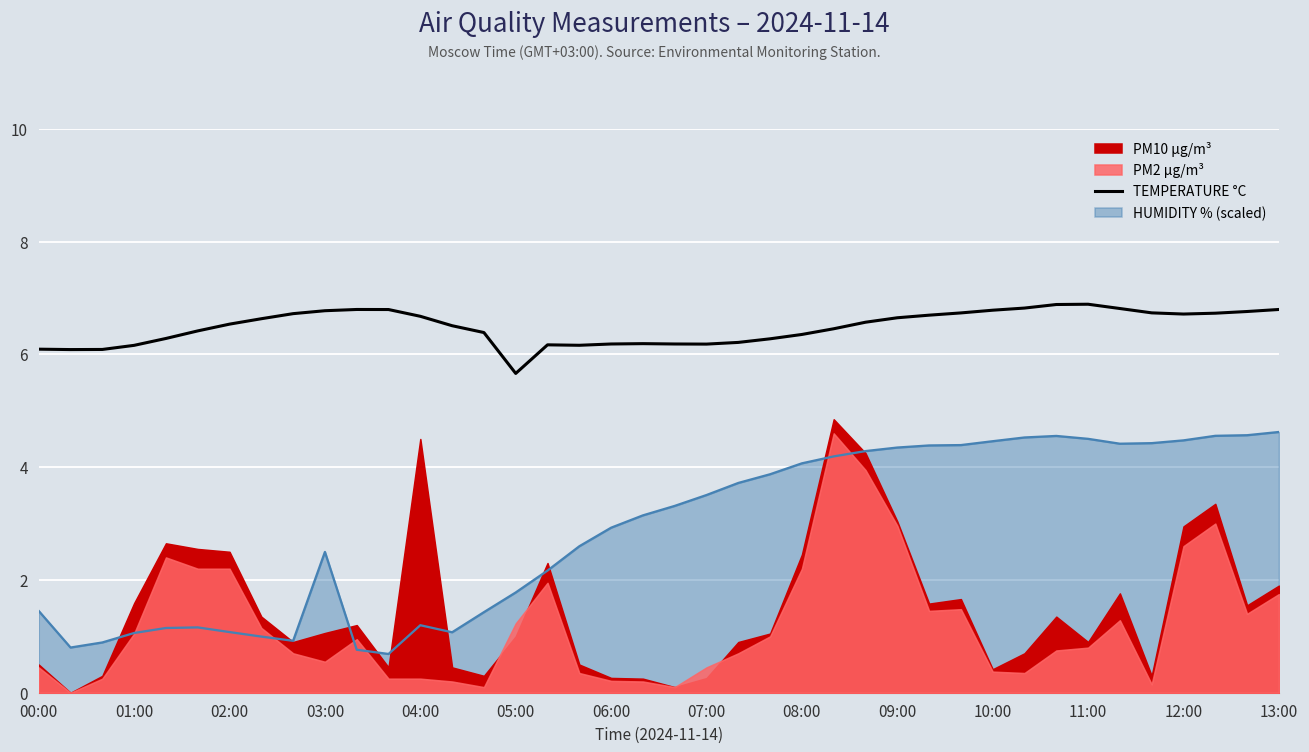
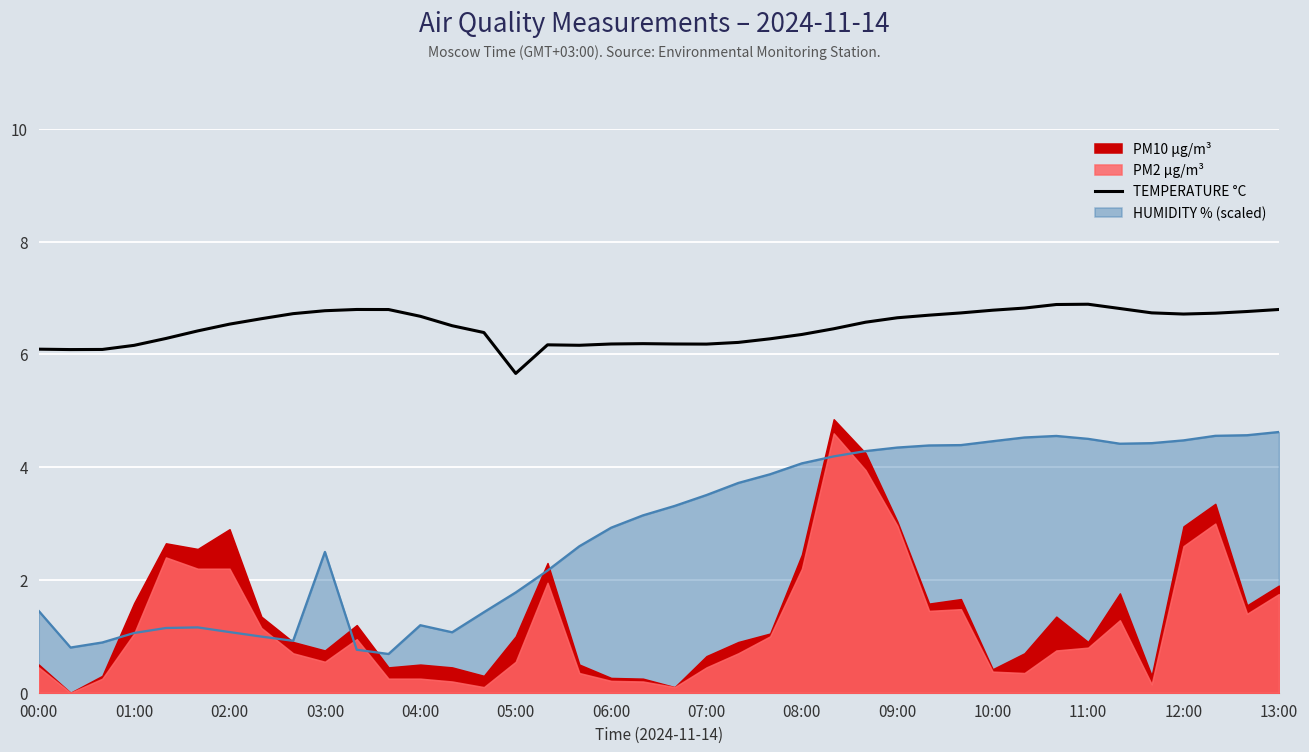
PM10 µg/m³, 02:00: 2.5 -> 2.9
PM10 µg/m³, 03:00: 1.1 -> 0.8
PM10 µg/m³, 04:00: 4.5 -> 0.5
PM2 µg/m³, 05:00: 1.2 -> 0.6
PM10 µg/m³, 07:00: 0.3 -> 0.7
